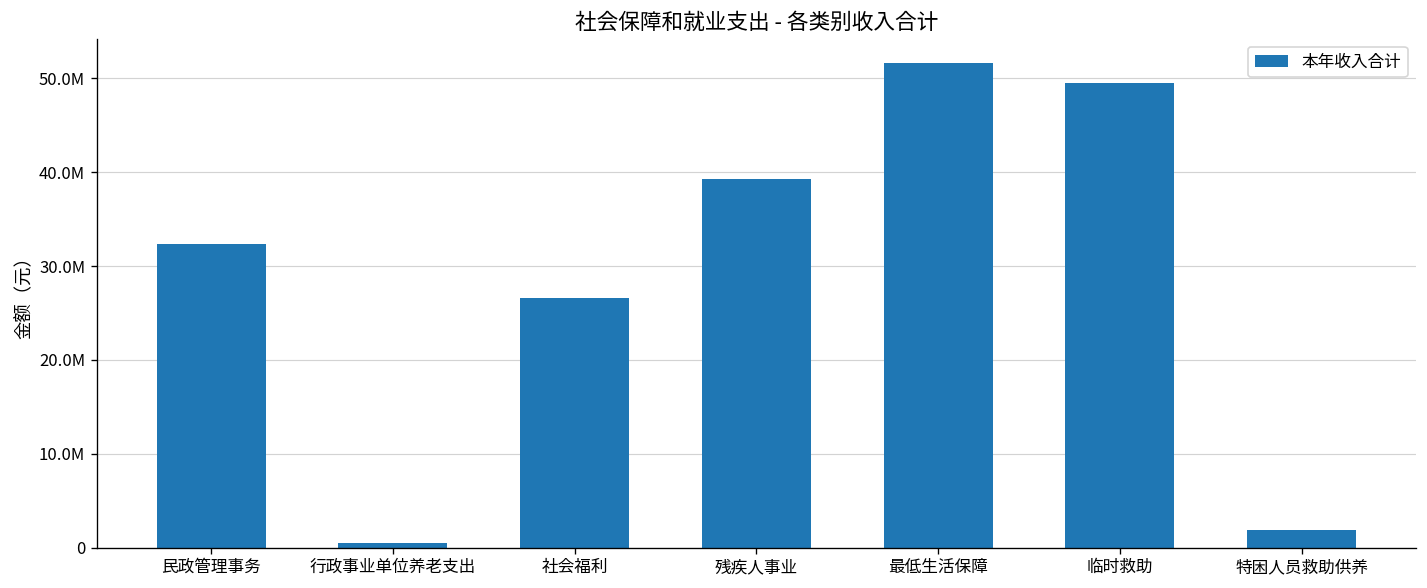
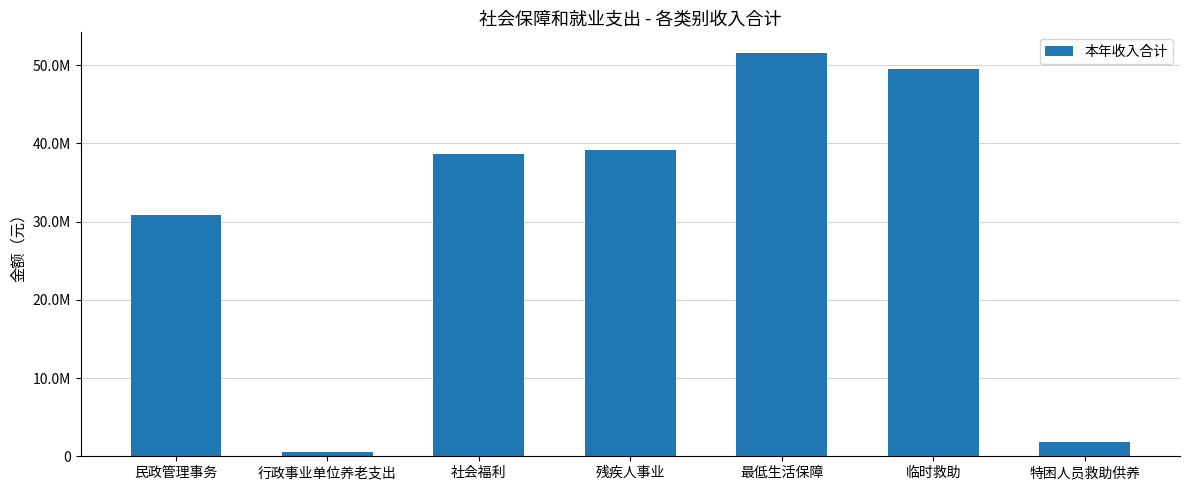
民政管理事务: 32000000 -> 31000000
社会福利: 27000000 -> 39000000
